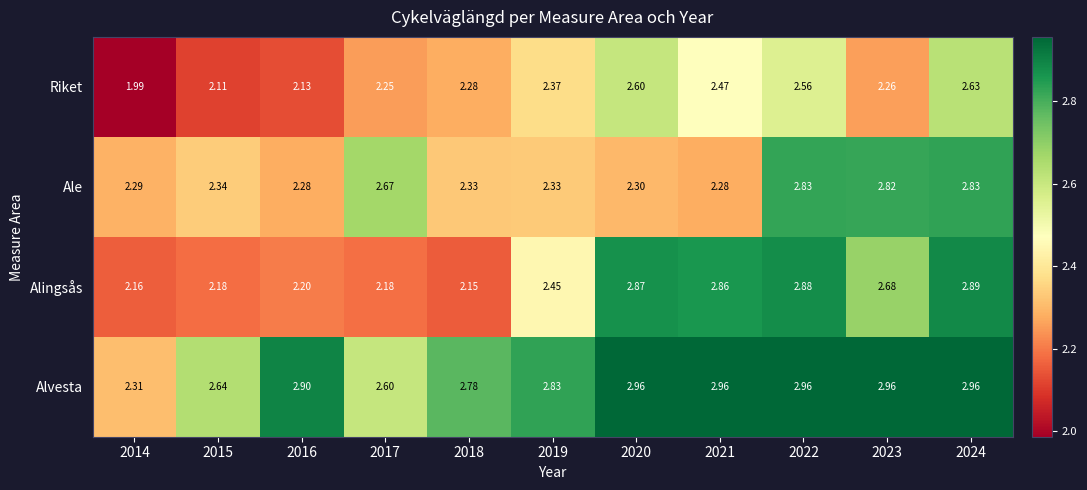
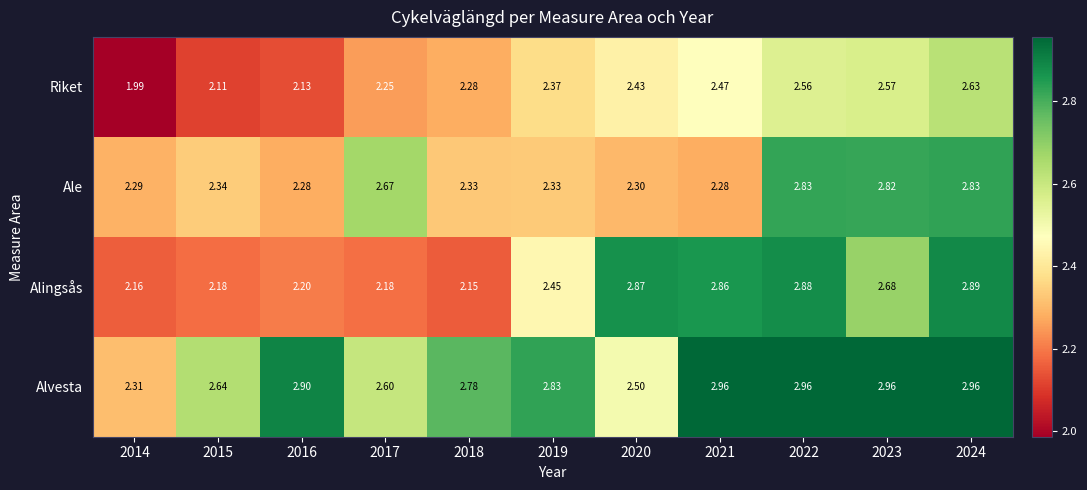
Riket, 2020: 2.60 -> 2.43
Riket, 2023: 2.26 -> 2.57
Alvesta, 2020: 2.96 -> 2.50
